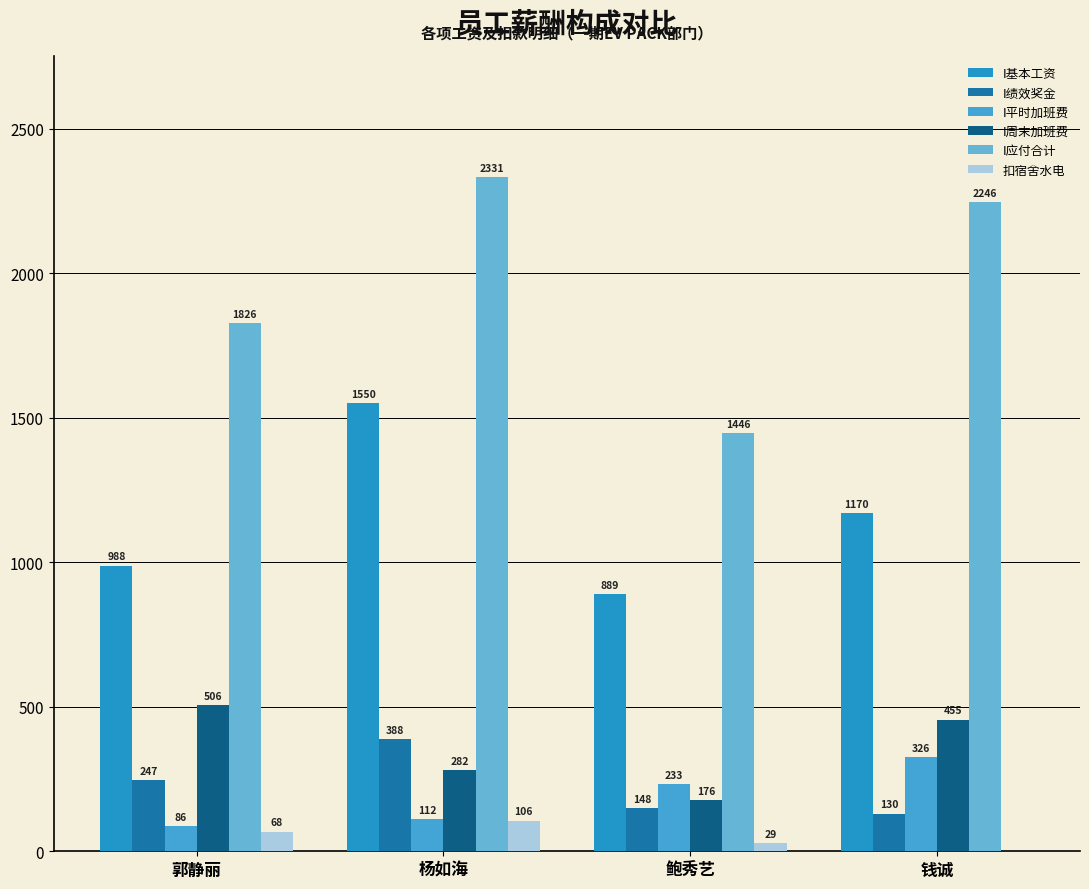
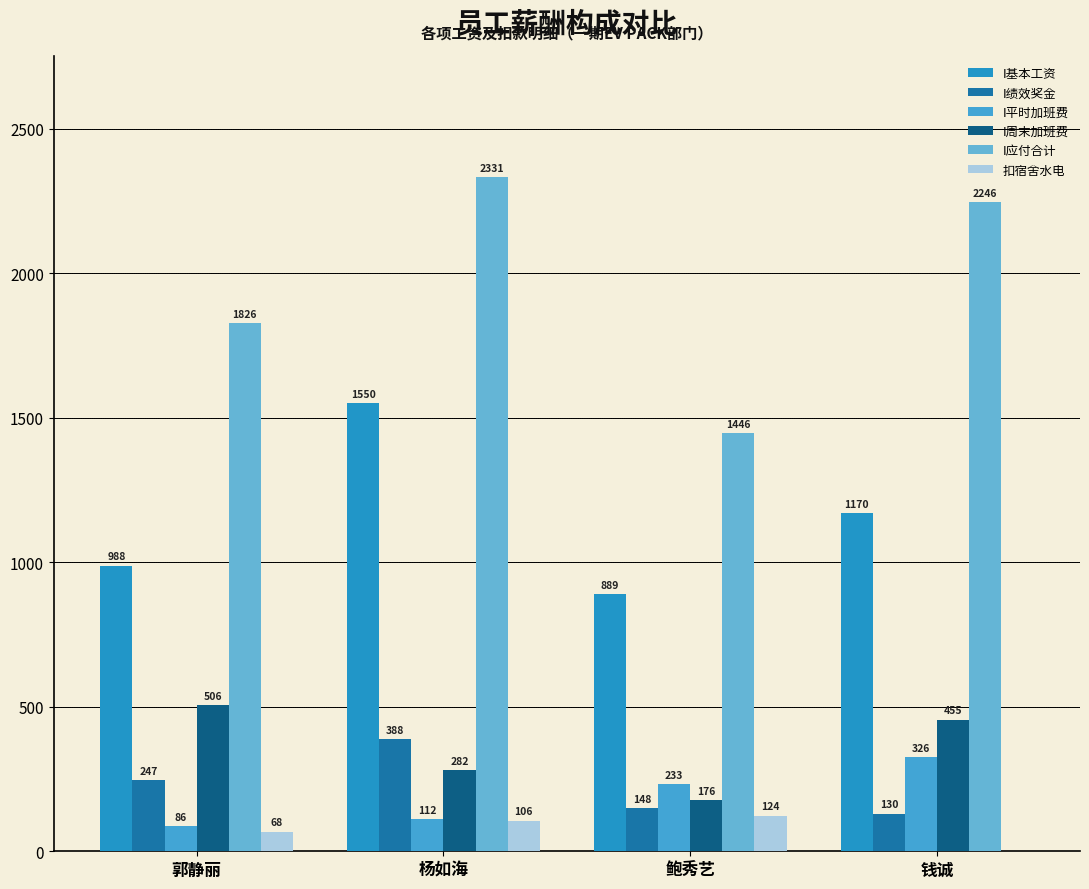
扣宿舍水电, 鲍秀艺: 29 -> 124
